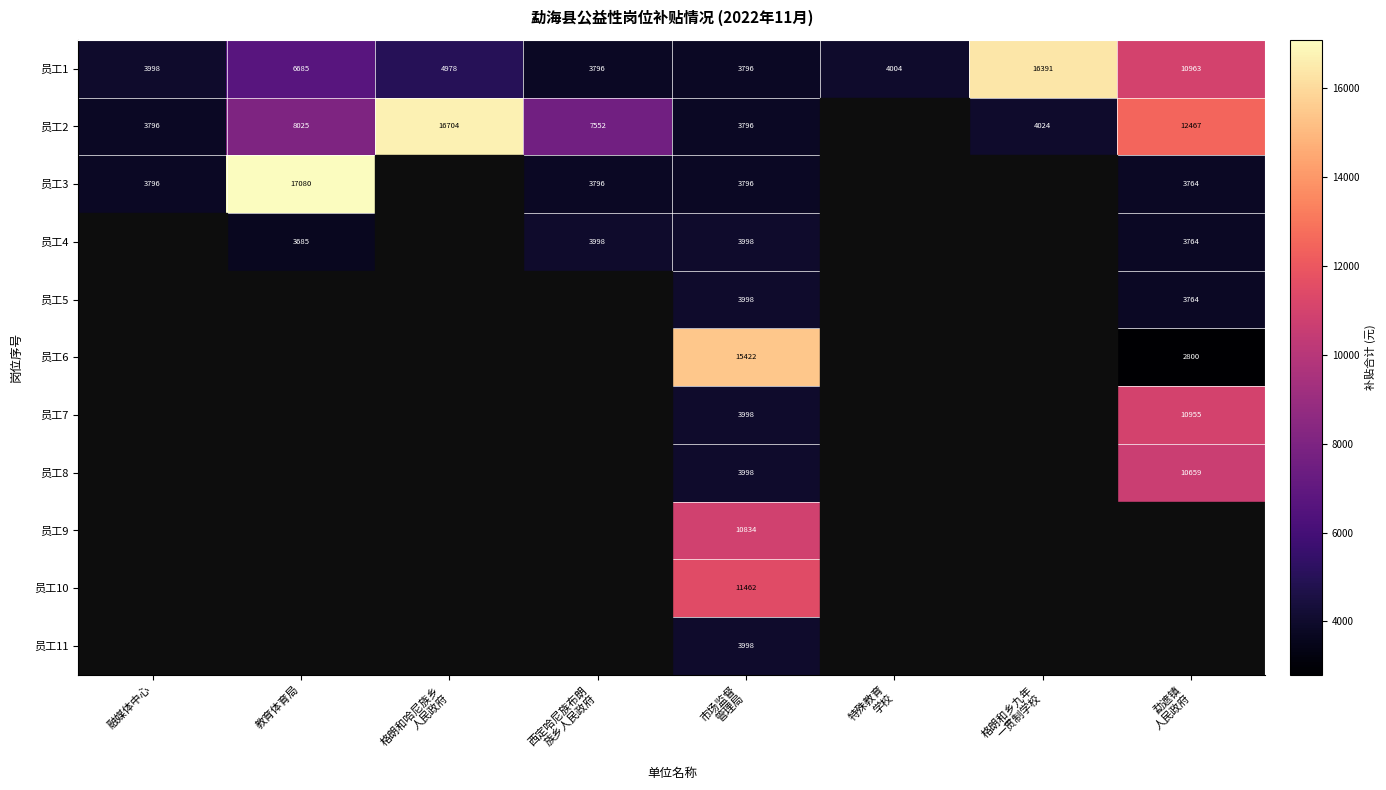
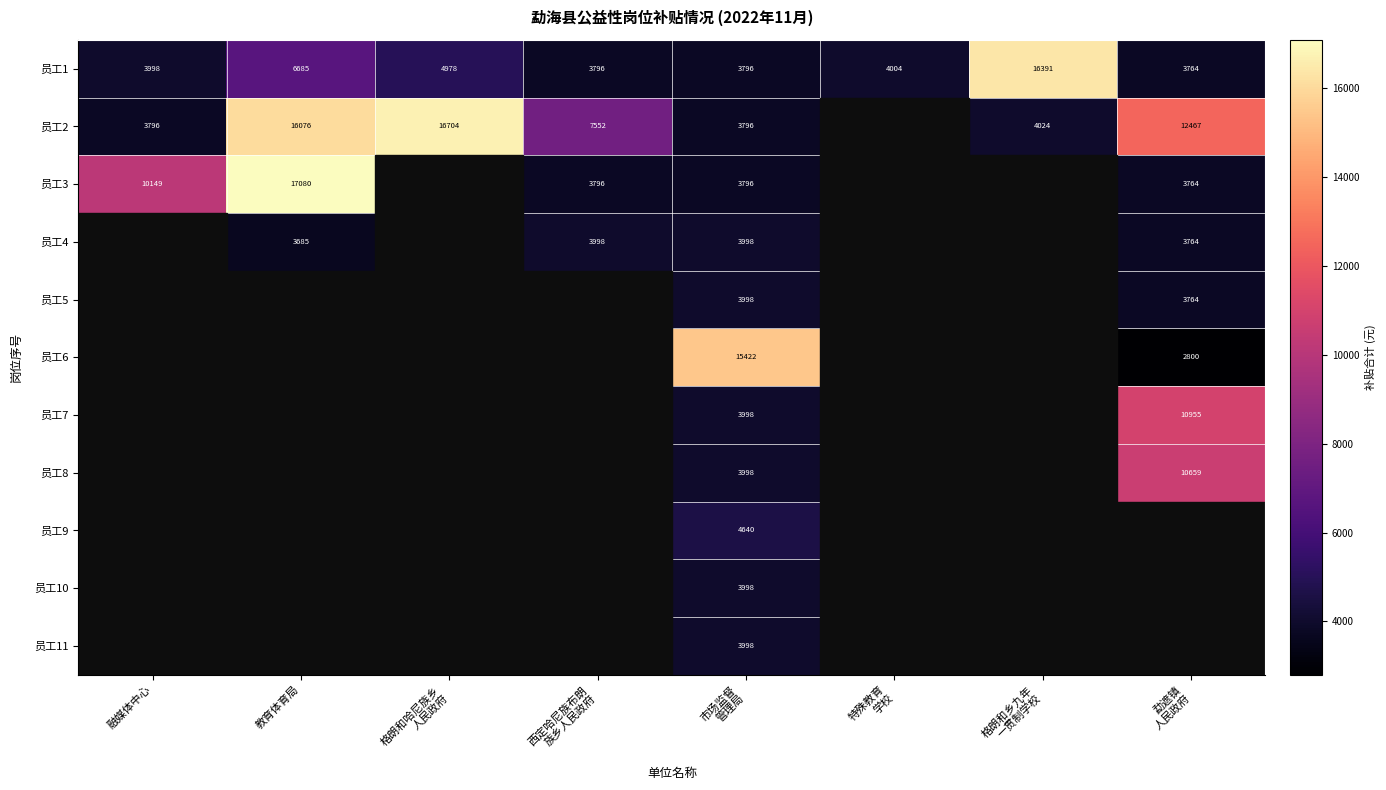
员工1, 勐遮镇 人民政府: 10963 -> 3764
员工2, 教育体育局: 8025 -> 16076
员工3, 融媒体中心: 3796 -> 10149
员工9, 市场监督 管理局: 10834 -> 4640
员工10, 市场监督 管理局: 11462 -> 3998
